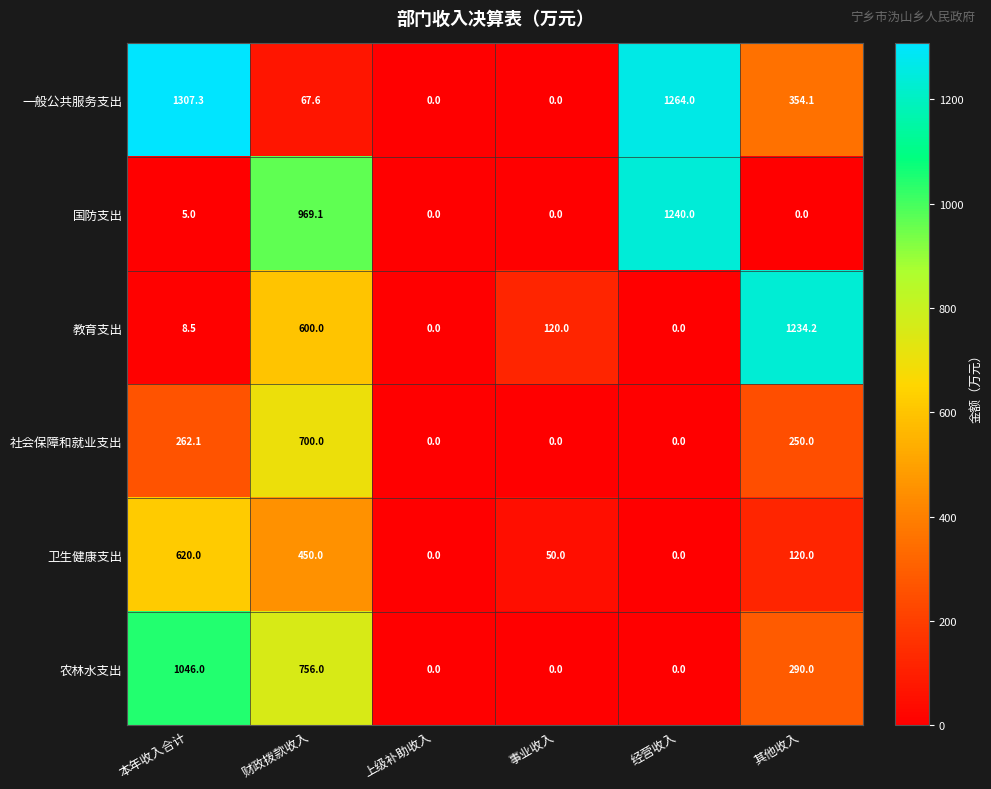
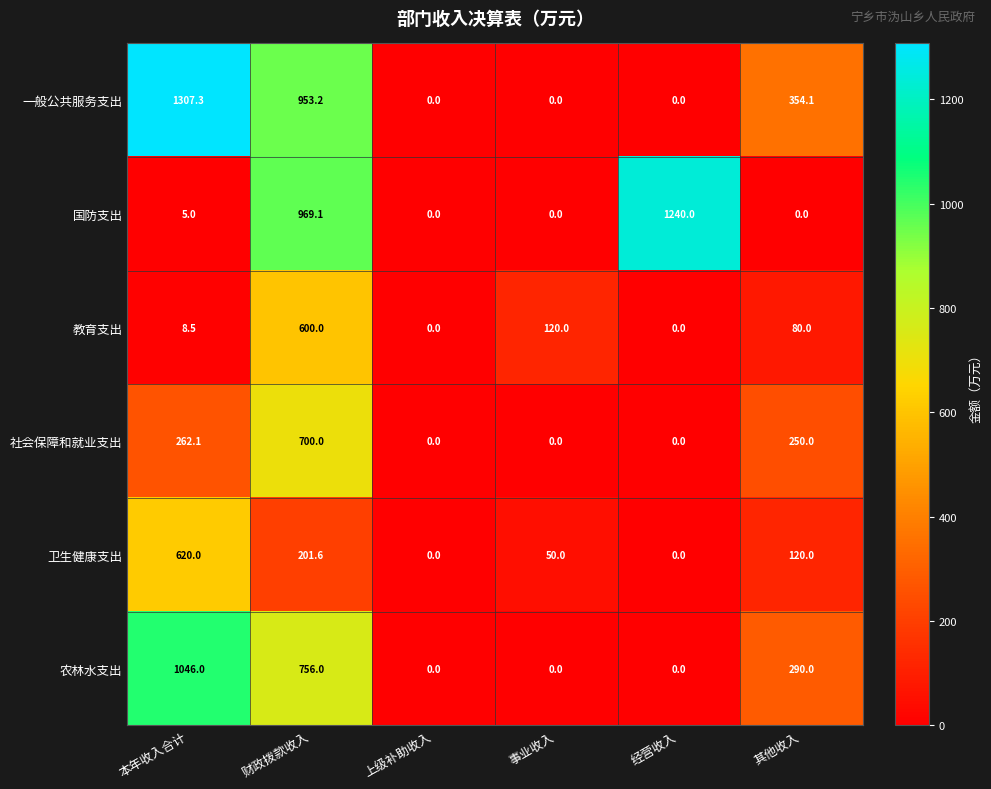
一般公共服务支出, 财政拨款收入: 67.6 -> 953.2
一般公共服务支出, 经营收入: 1264.0 -> 0.0
教育支出, 其他收入: 1234.2 -> 80.0
卫生健康支出, 财政拨款收入: 450.0 -> 201.6
